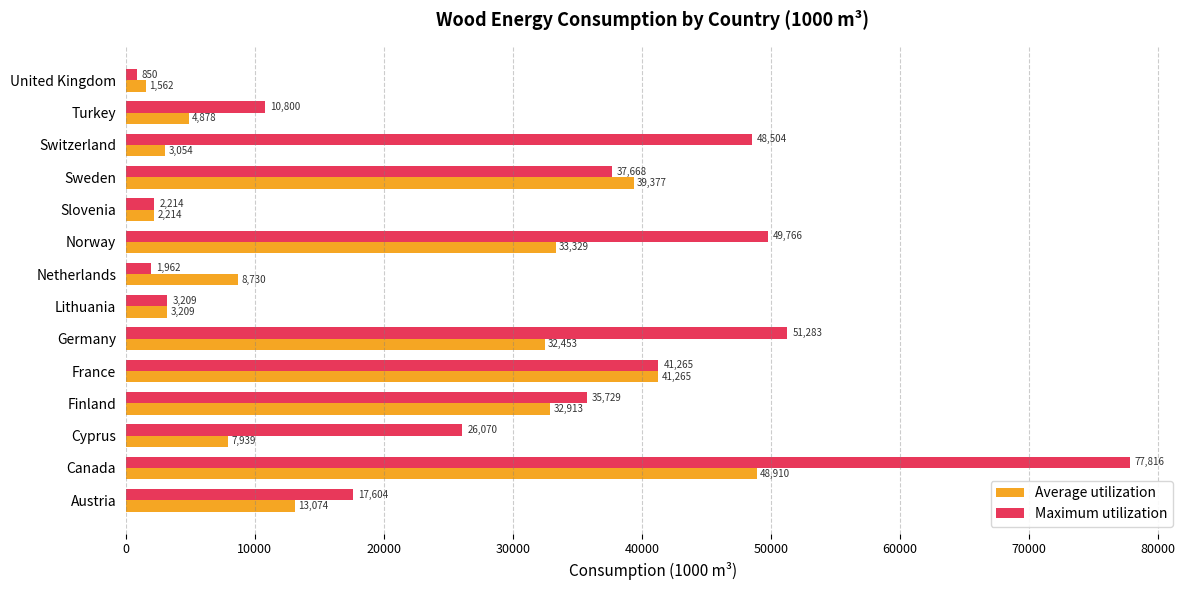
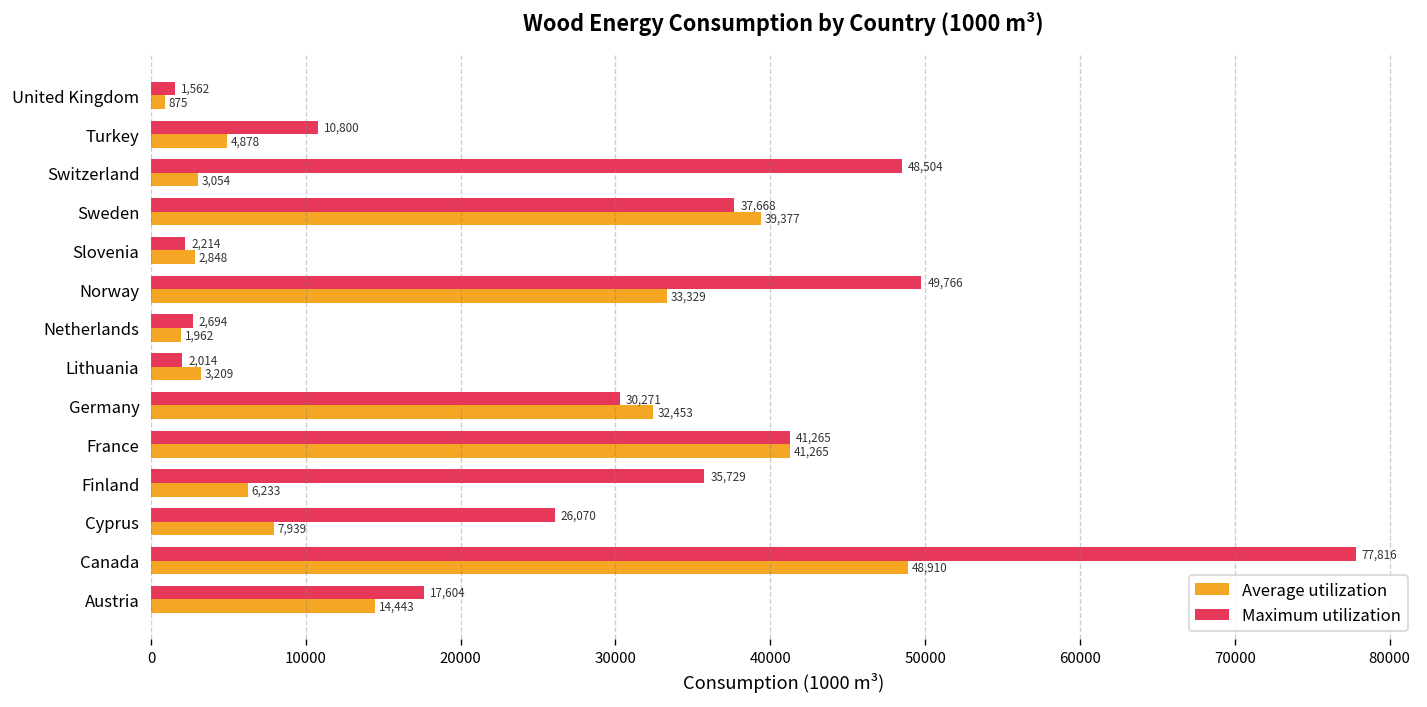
Maximum utilization, United Kingdom: 850 -> 1,562
Average utilization, United Kingdom: 1,562 -> 875
Average utilization, Slovenia: 2,214 -> 2,848
Maximum utilization, Netherlands: 1,962 -> 2,694
Average utilization, Netherlands: 8,730 -> 1,962
Maximum utilization, Lithuania: 3,209 -> 2,014
Maximum utilization, Germany: 51,283 -> 30,271
Average utilization, Finland: 32,913 -> 6,233
Average utilization, Austria: 13,074 -> 14,443
